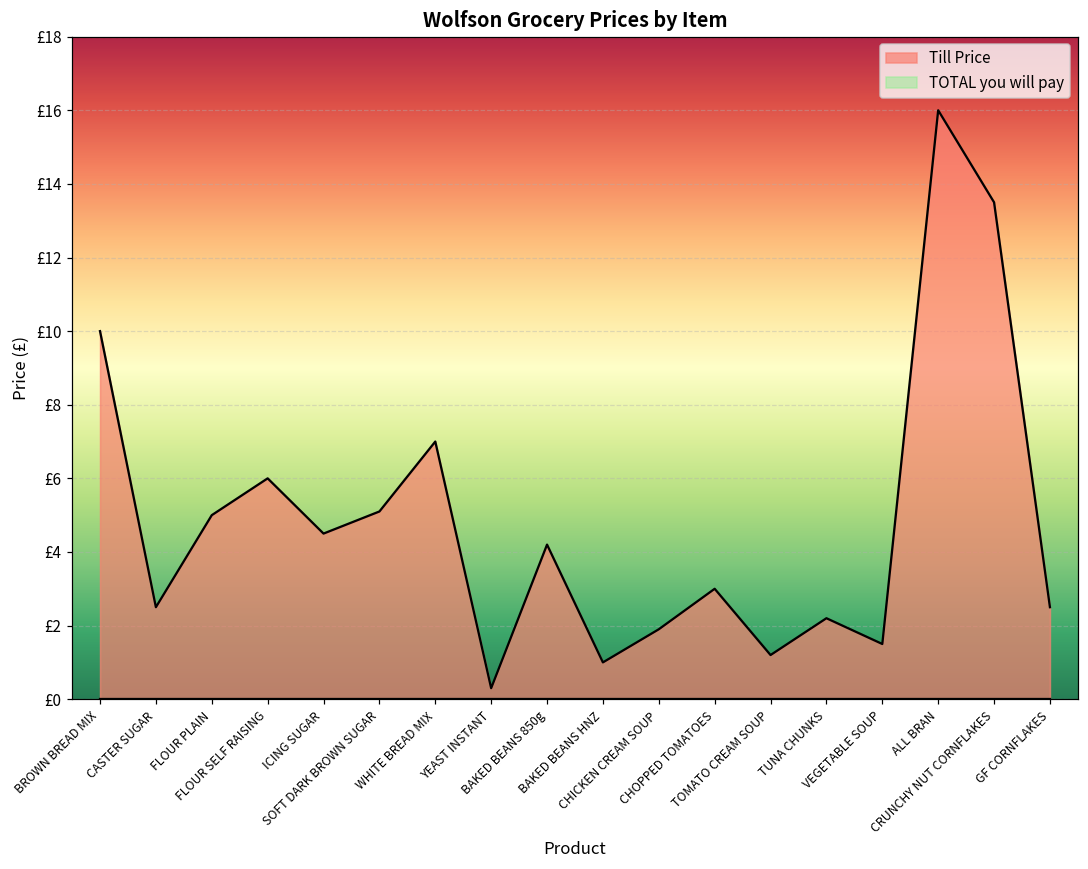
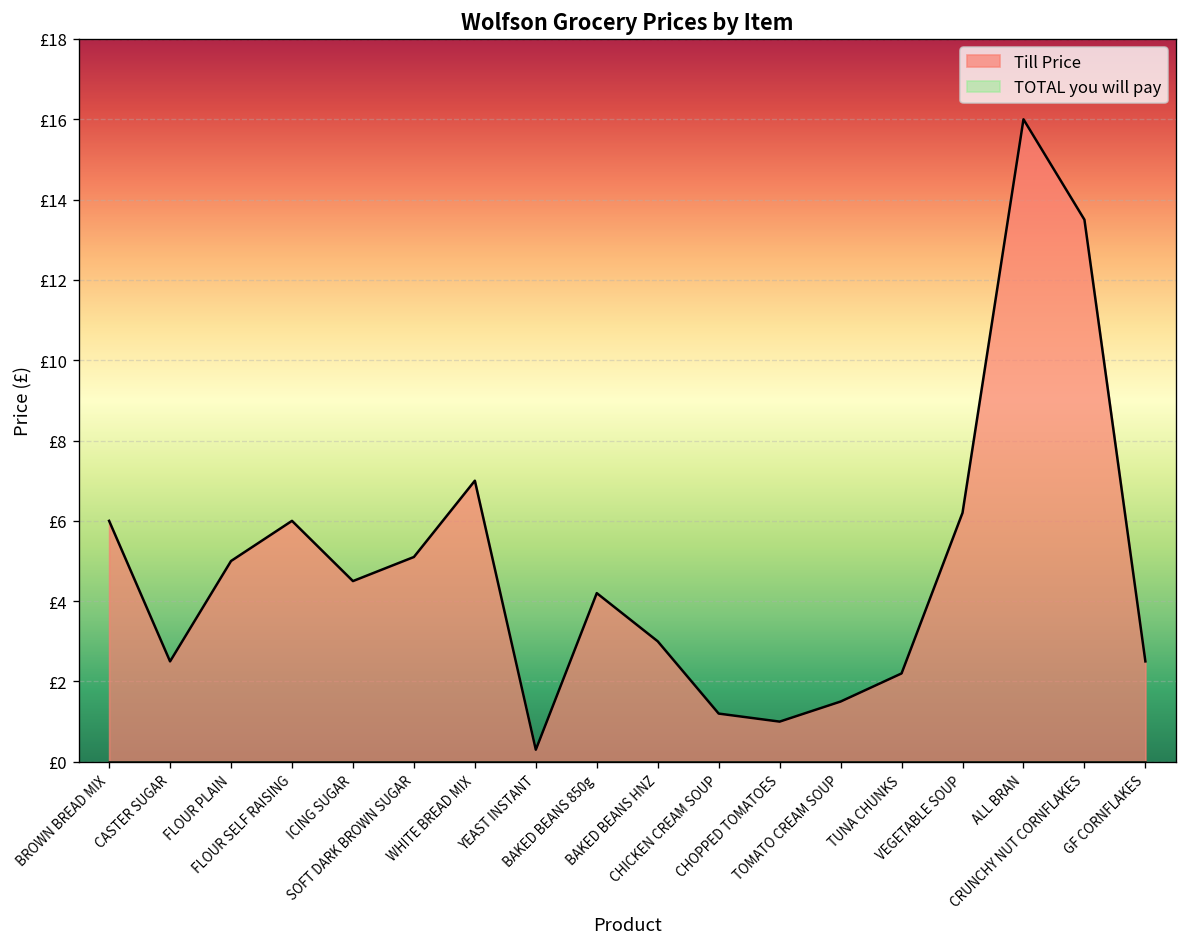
Till Price, BROWN BREAD MIX: £10 -> £6
Till Price, BAKED BEANS HNZ: £1 -> £3
Till Price, CHICKEN CREAM SOUP: £1.9 -> £1.2
Till Price, CHOPPED TOMATOES: £3 -> £1
Till Price, TOMATO CREAM SOUP: £1.2 -> £1.5
Till Price, VEGETABLE SOUP: £1.5 -> £6.2
